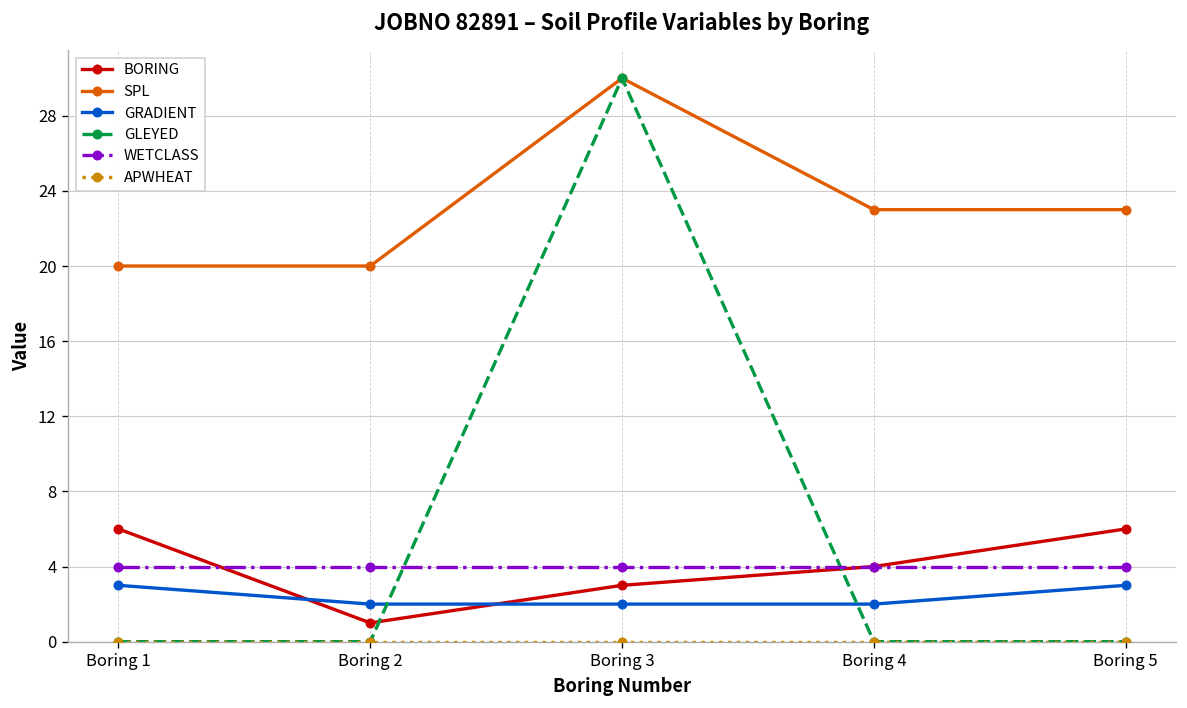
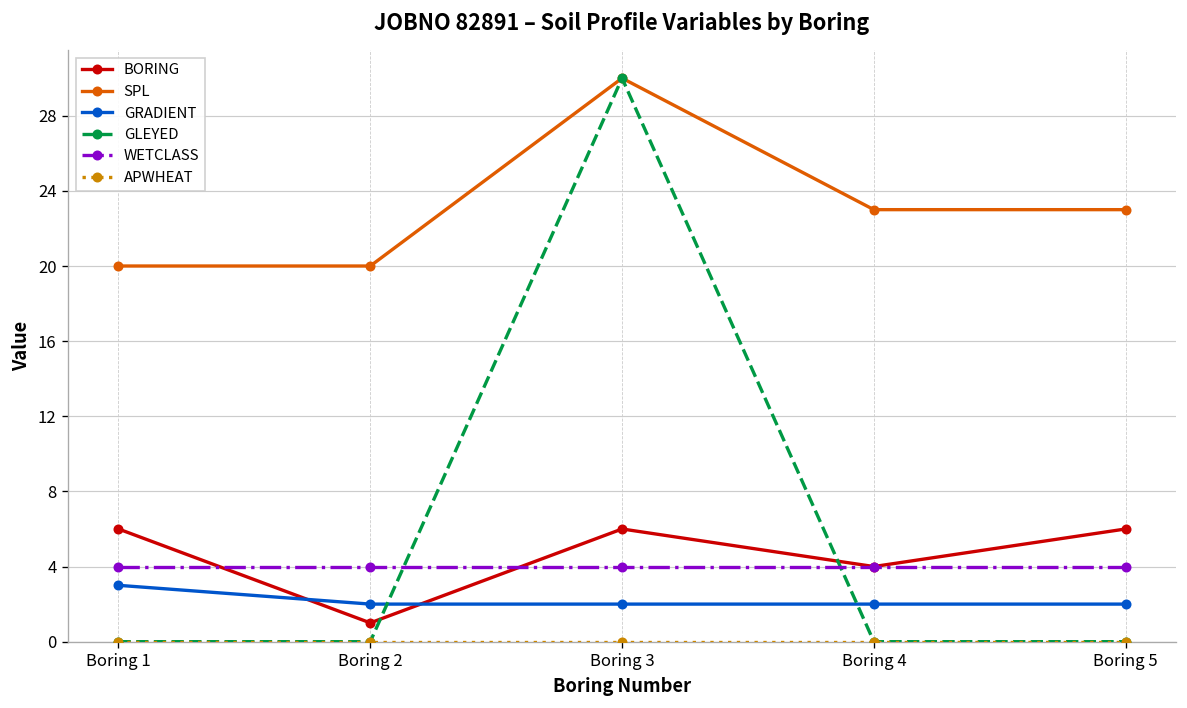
BORING, Boring 3: 3 -> 6
GRADIENT, Boring 5: 3 -> 2
